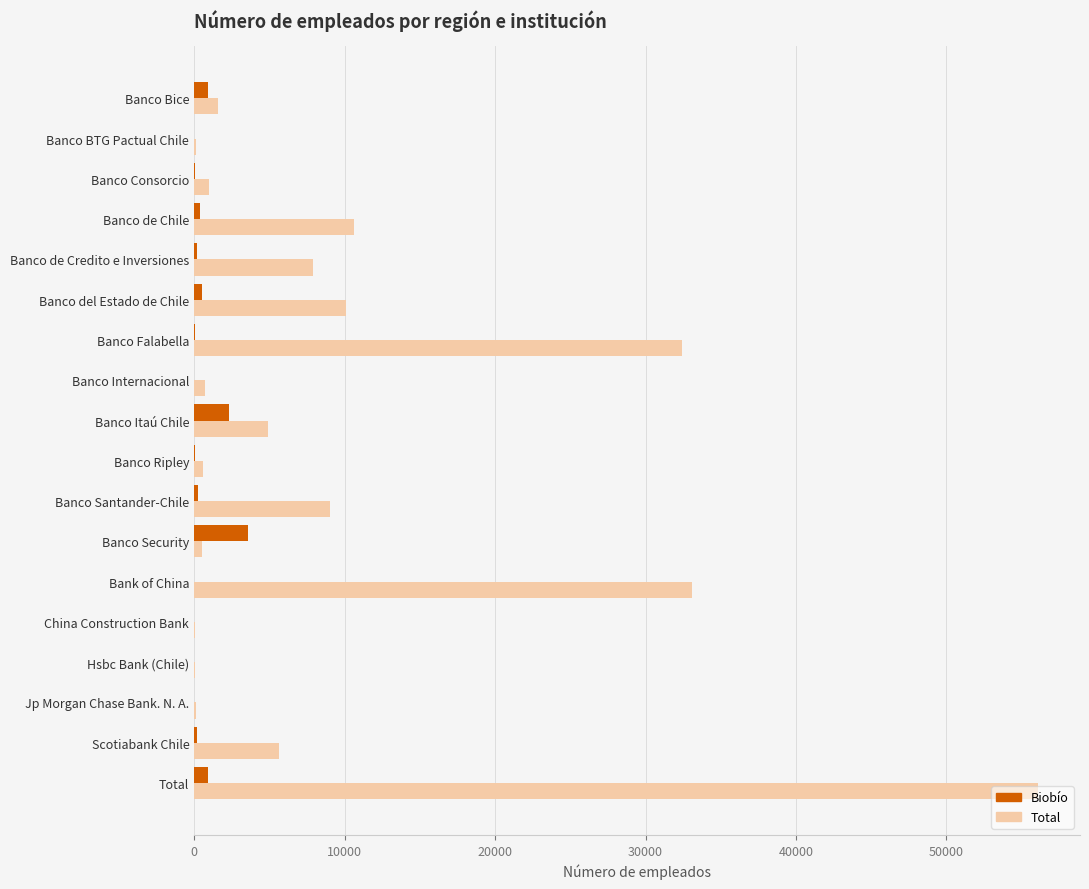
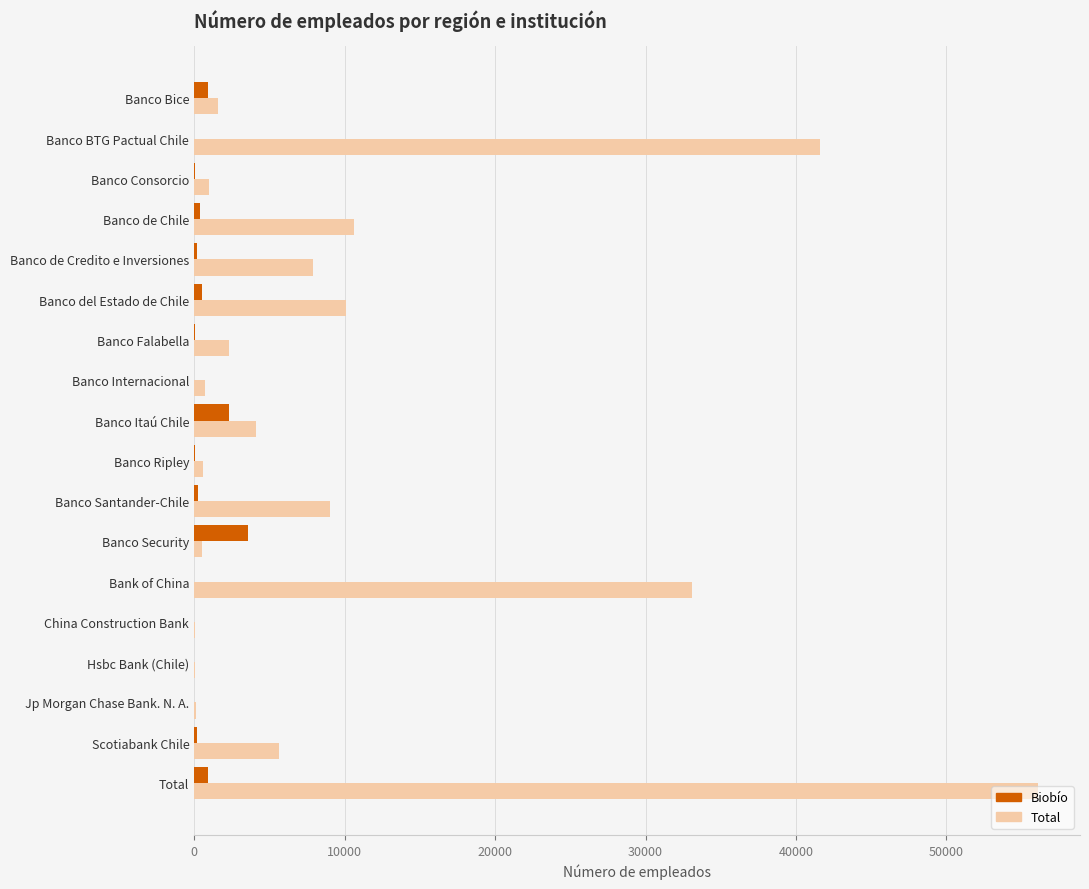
Total, Banco BTG Pactual Chile: 100 -> 41600
Total, Banco Falabella: 32400 -> 2300
Total, Banco Itaú Chile: 4900 -> 4100
